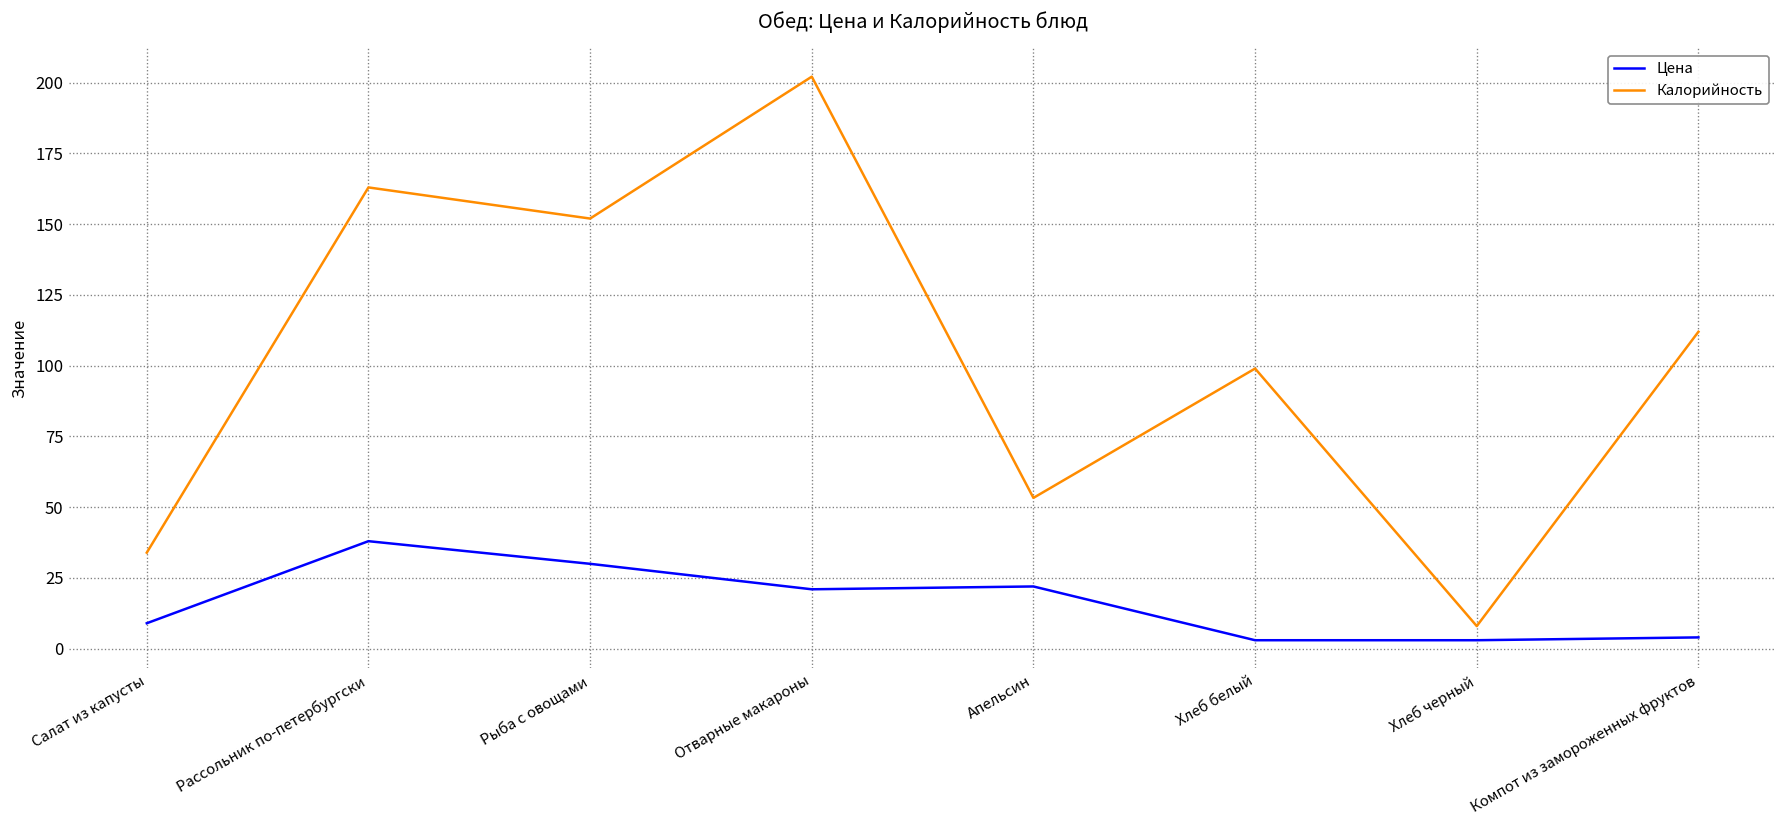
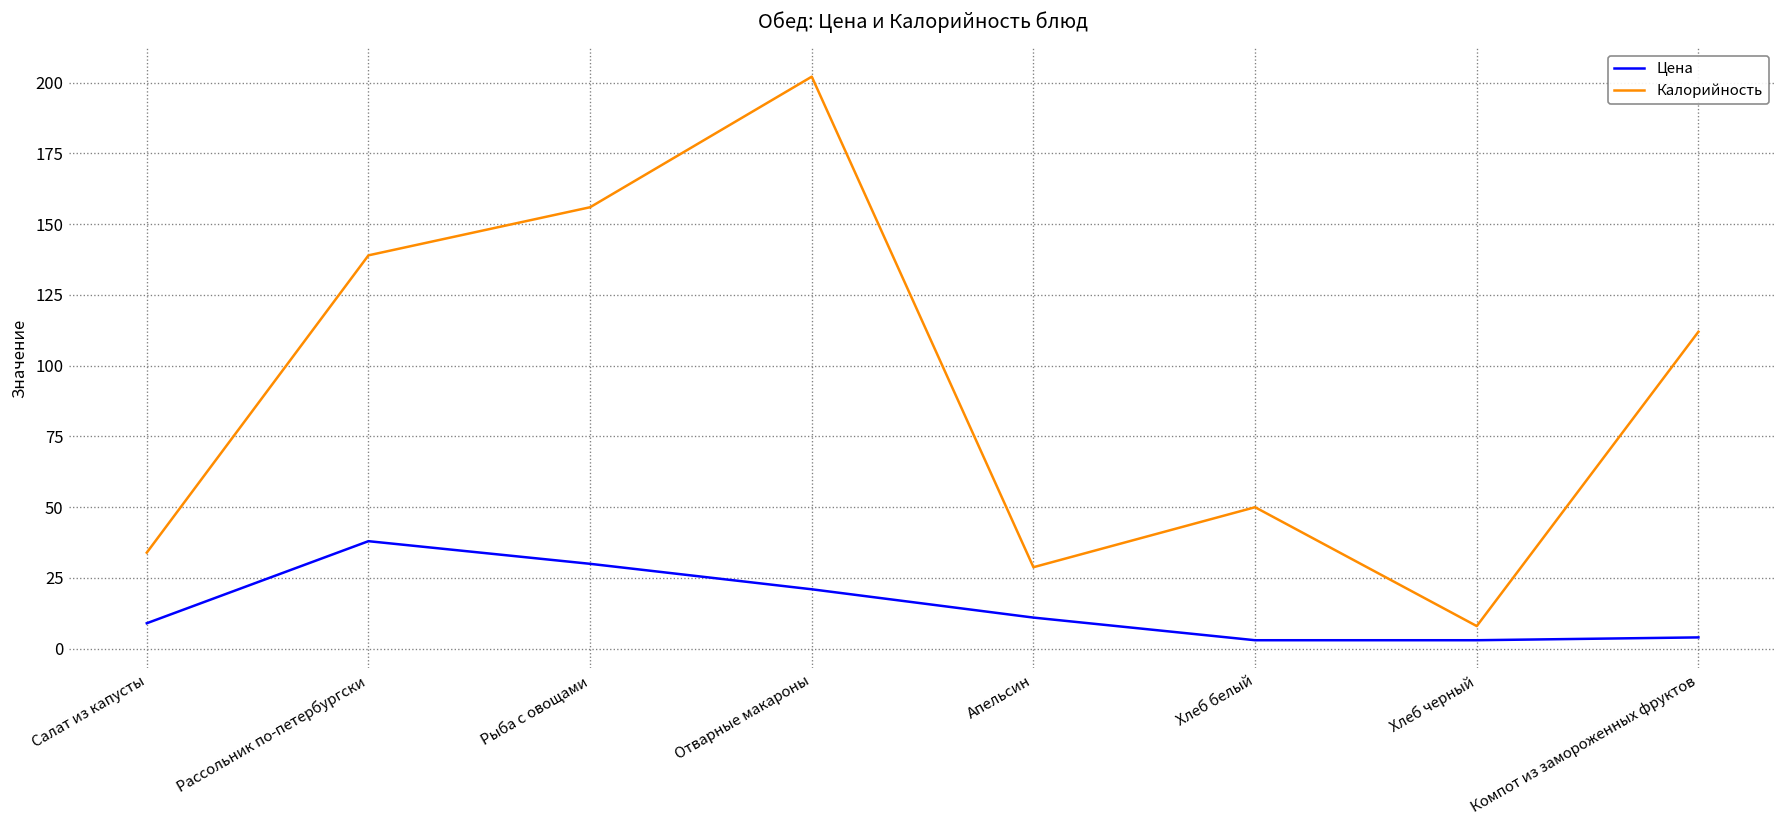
Калорийность, Рассольник по-петербургски: 163 -> 139
Калорийность, Рыба с овощами: 152 -> 156
Цена, Апельсин: 22 -> 11
Калорийность, Апельсин: 53 -> 29
Калорийность, Хлеб белый: 99 -> 50
